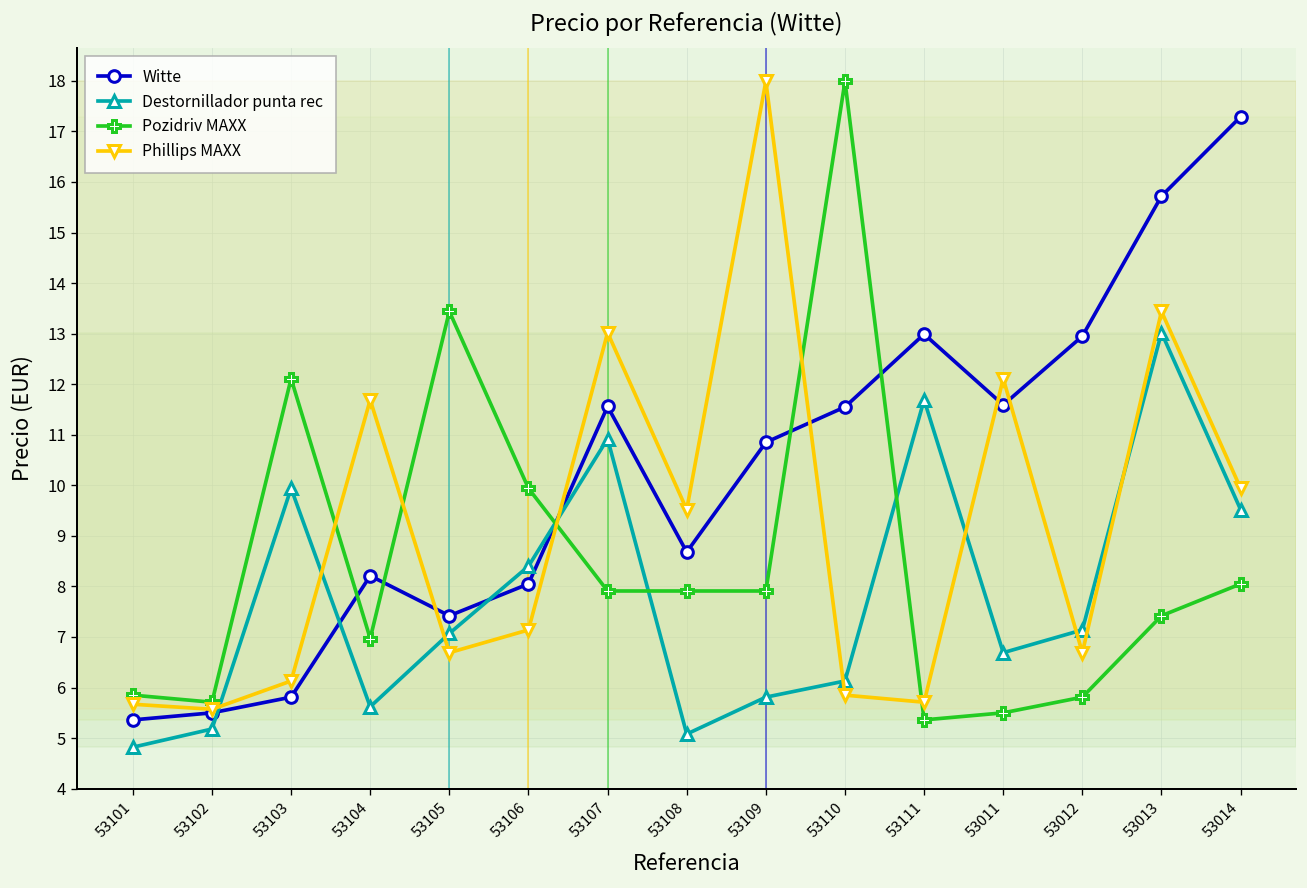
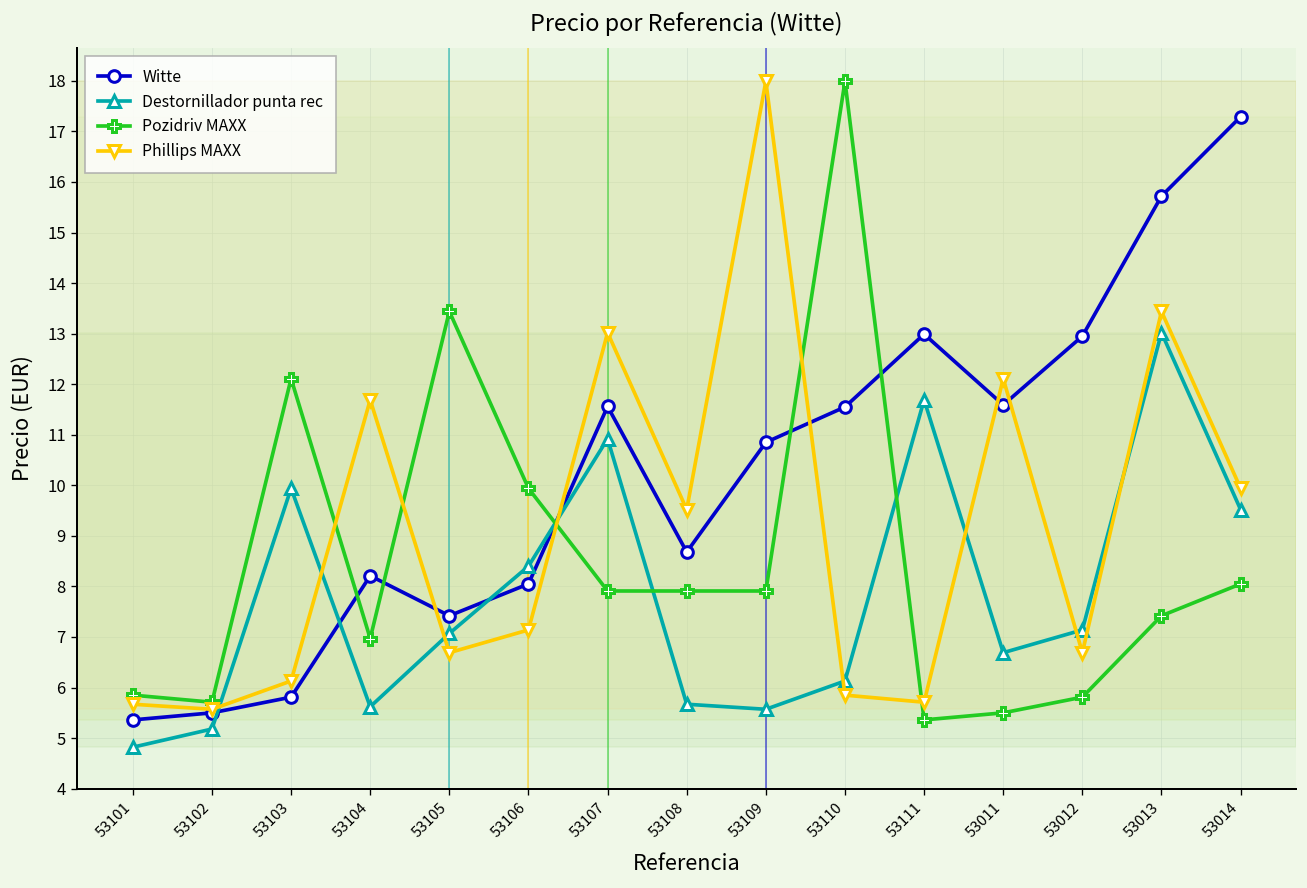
Destornillador punta rec, 53108: 5.1 -> 5.7
Destornillador punta rec, 53109: 5.8 -> 5.6
